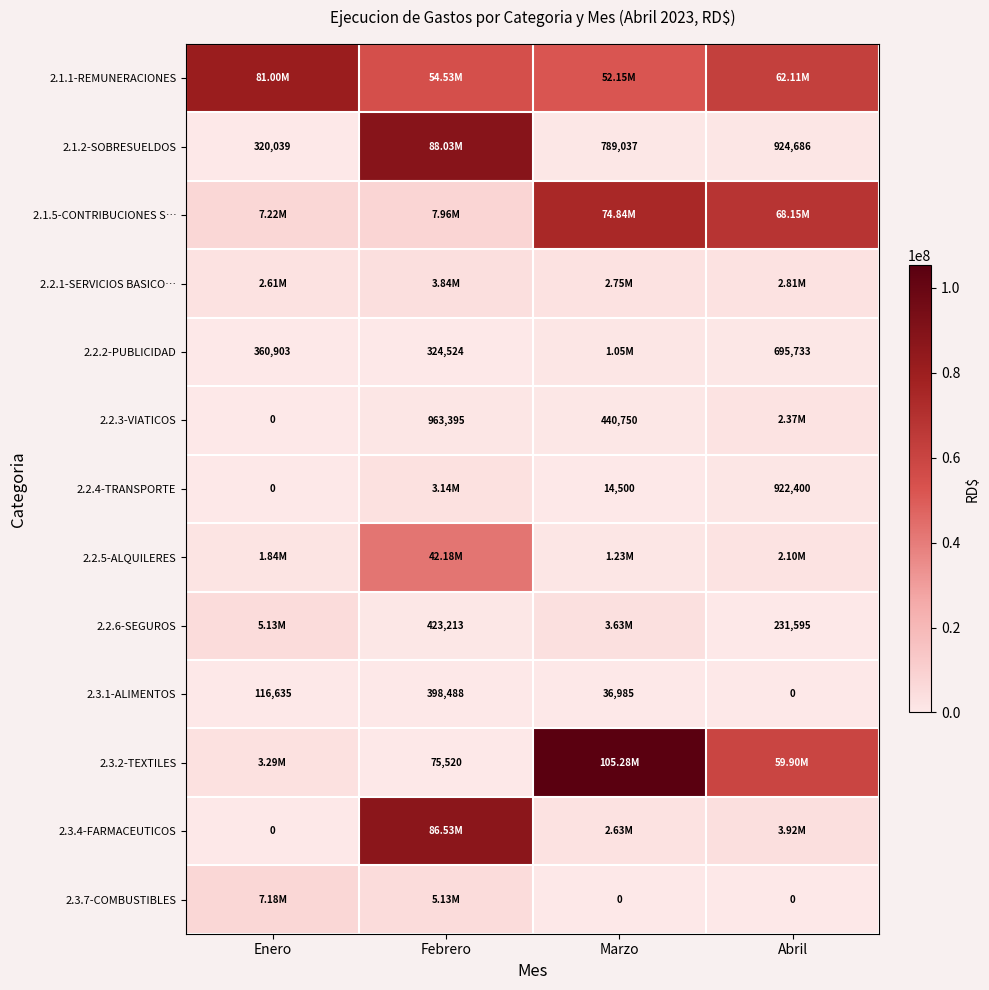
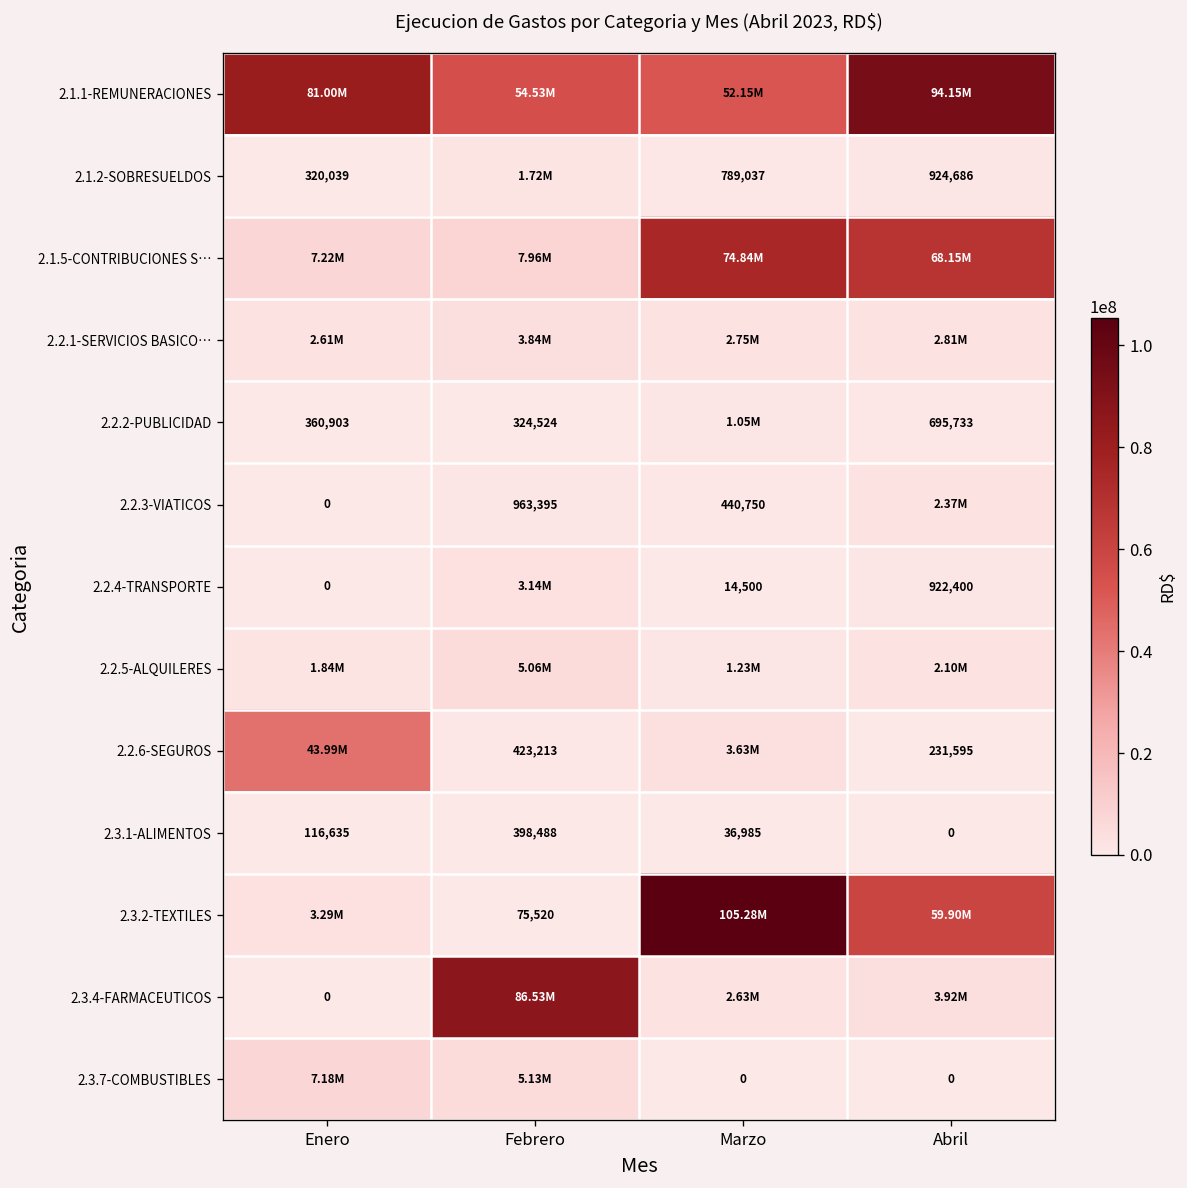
2.1.1-REMUNERACIONES, Abril: 62.11M -> 94.15M
2.1.2-SOBRESUELDOS, Febrero: 88.03M -> 1.72M
2.2.5-ALQUILERES, Febrero: 42.18M -> 5.06M
2.2.6-SEGUROS, Enero: 5.13M -> 43.99M
